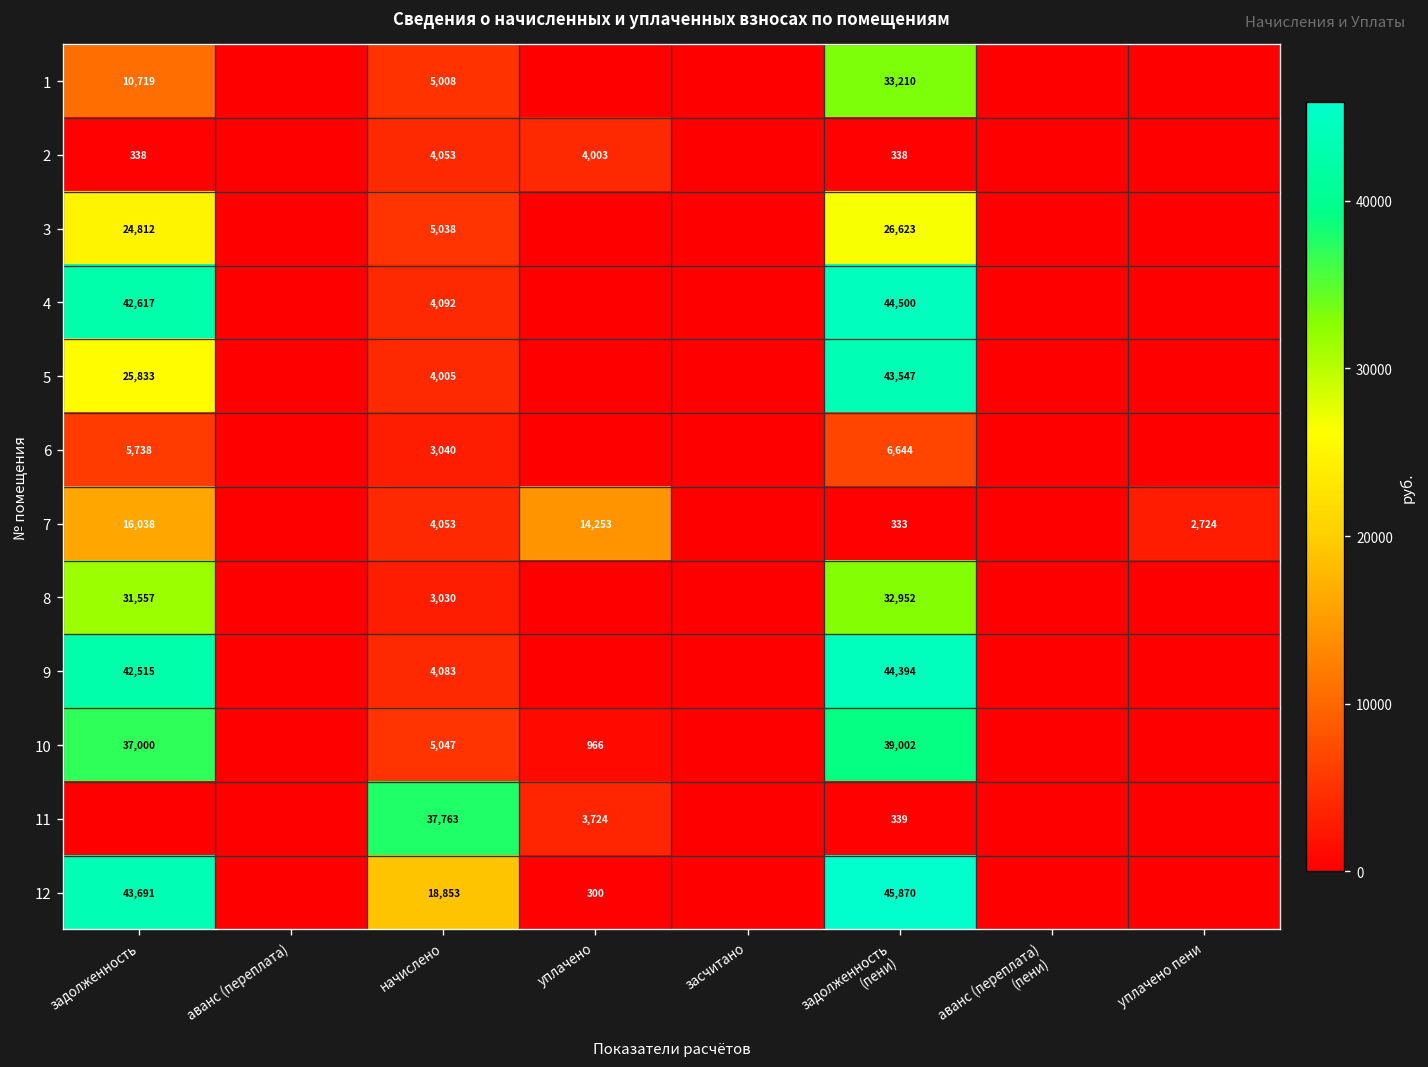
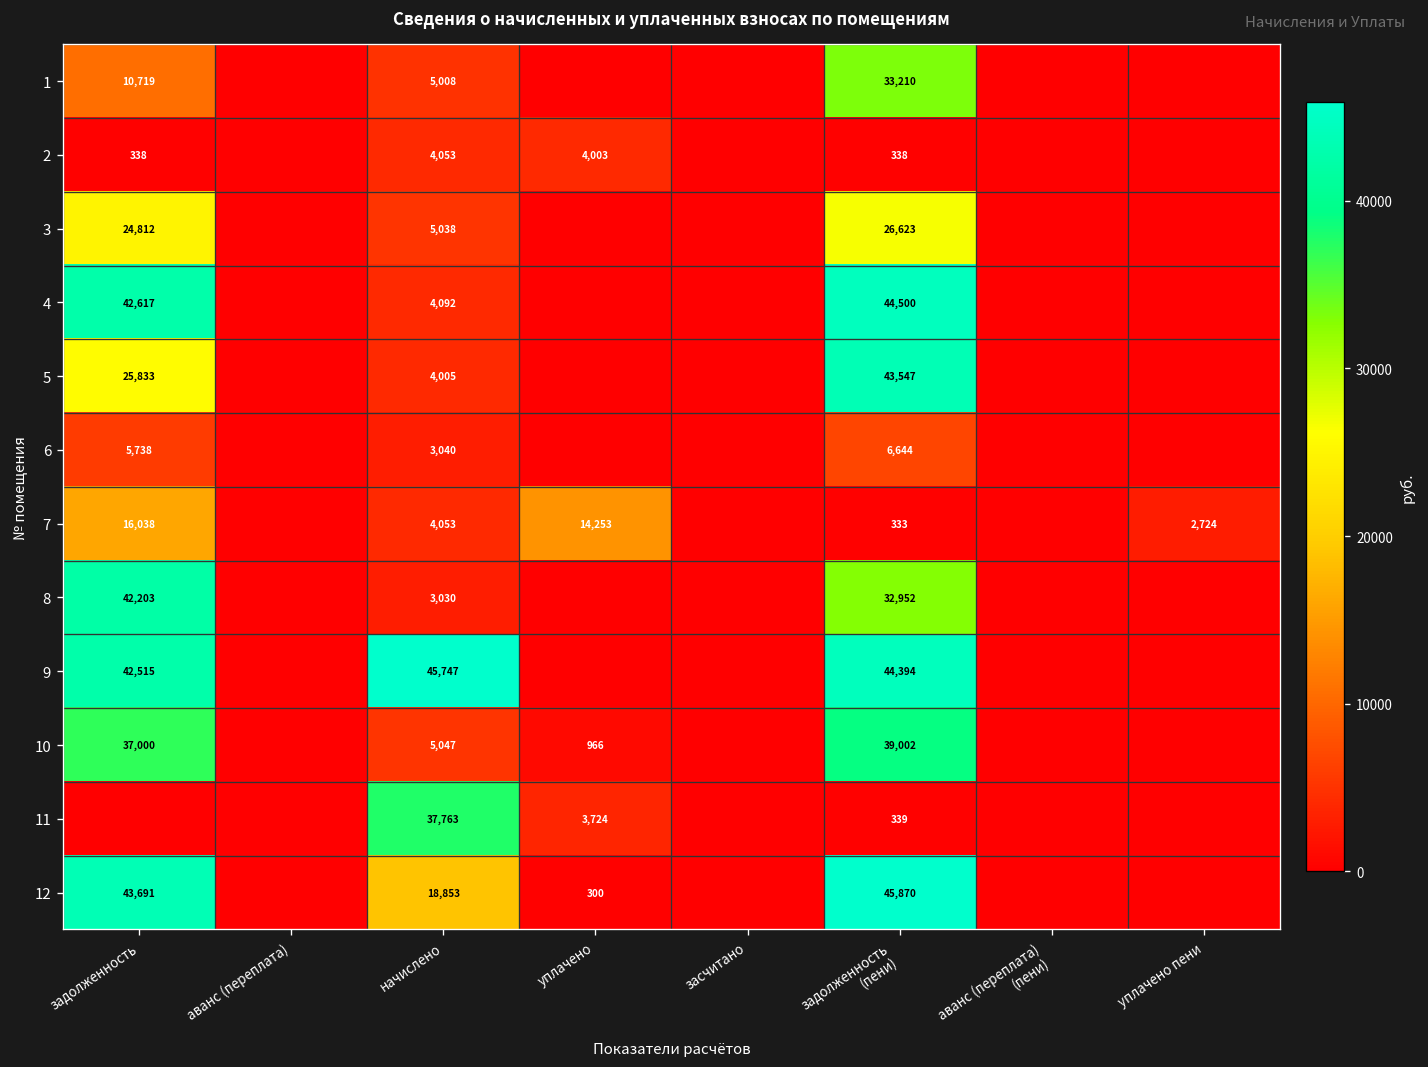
8, задолженность: 31,557 -> 42,203
9, начислено: 4,083 -> 45,747
